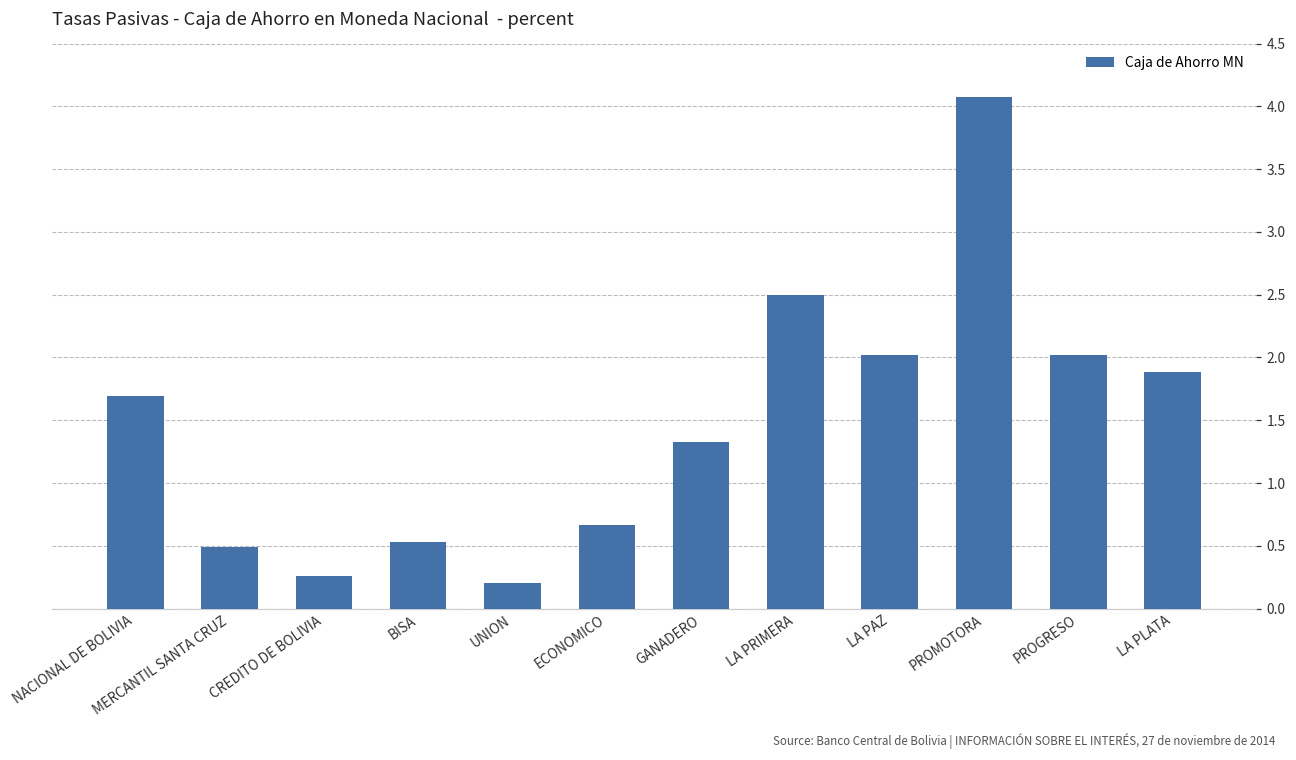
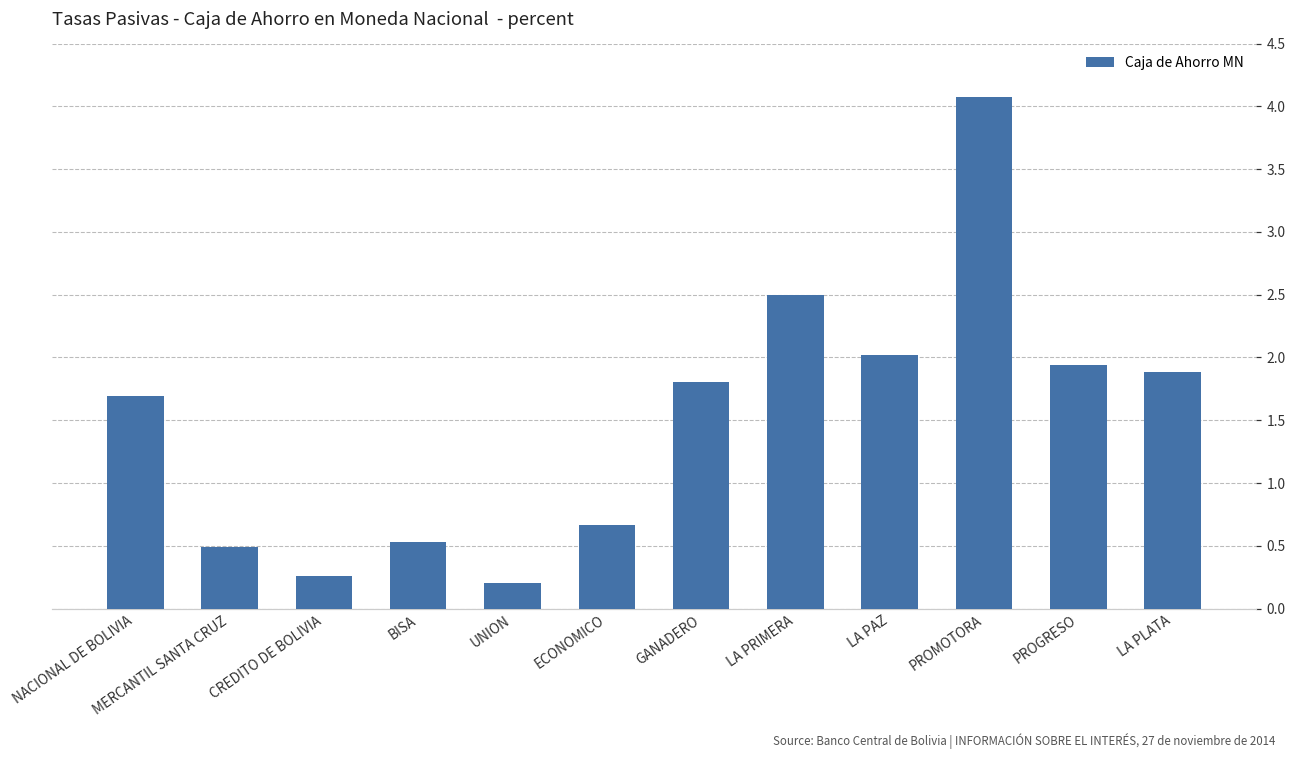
GANADERO: 1.33 -> 1.80
PROGRESO: 2.02 -> 1.94
